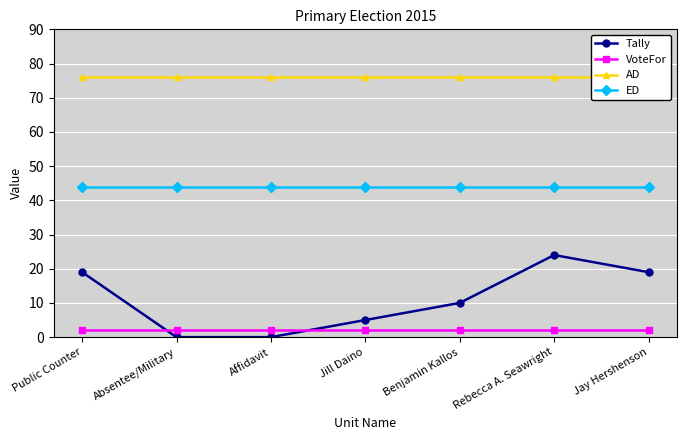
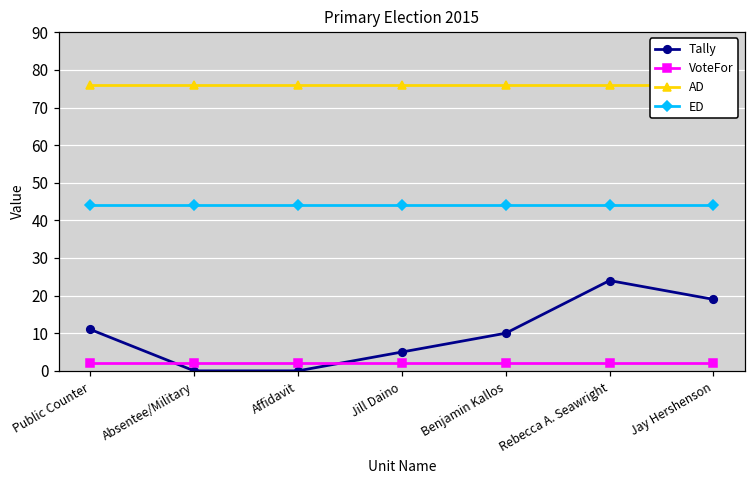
Tally, Public Counter: 19 -> 11
